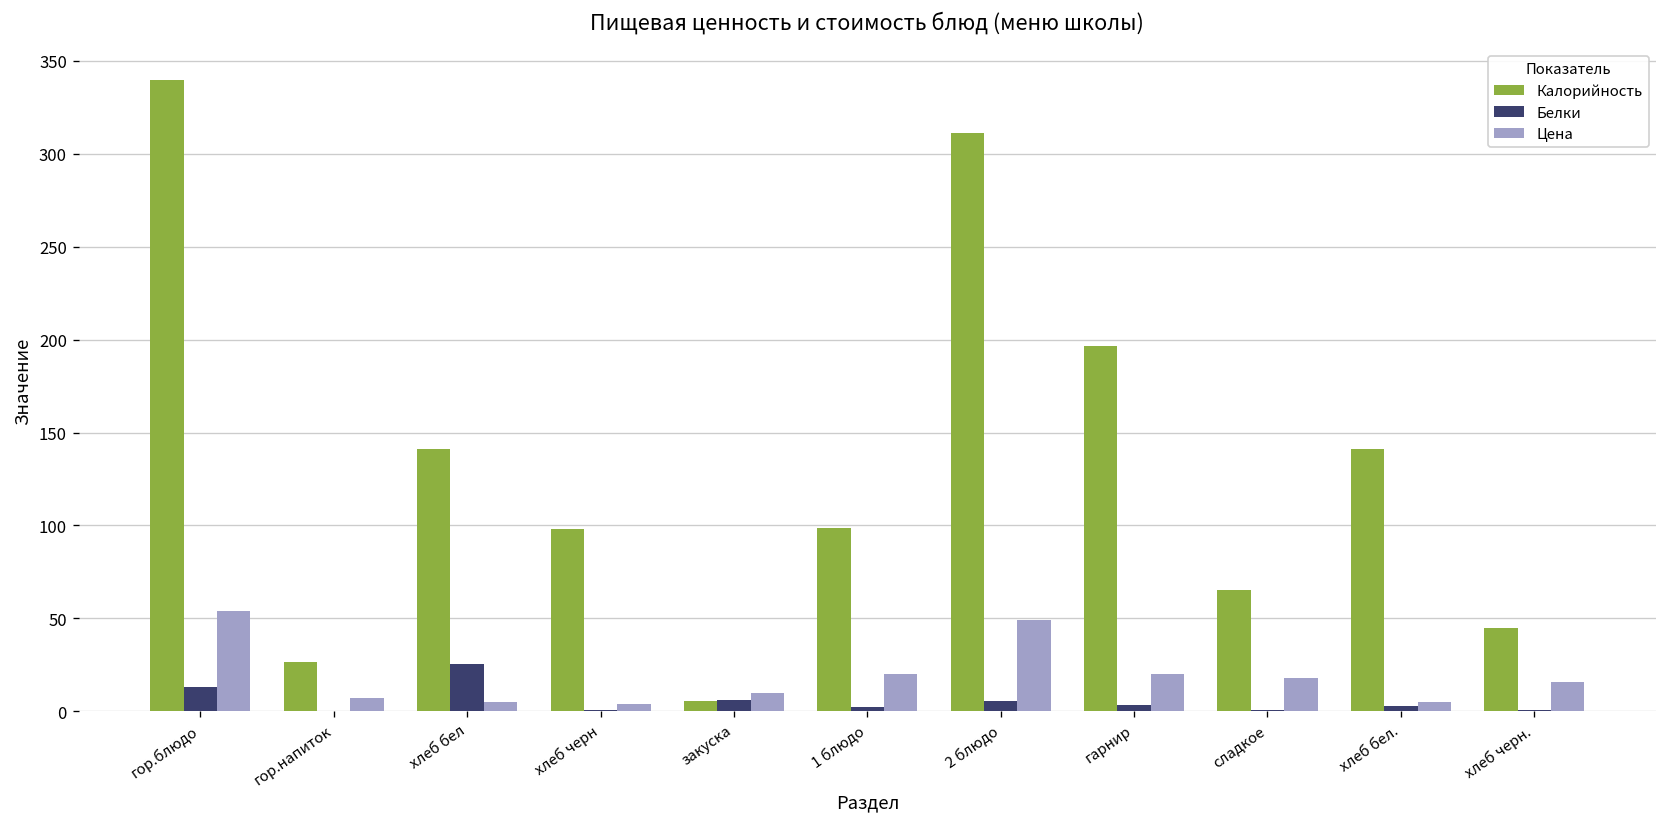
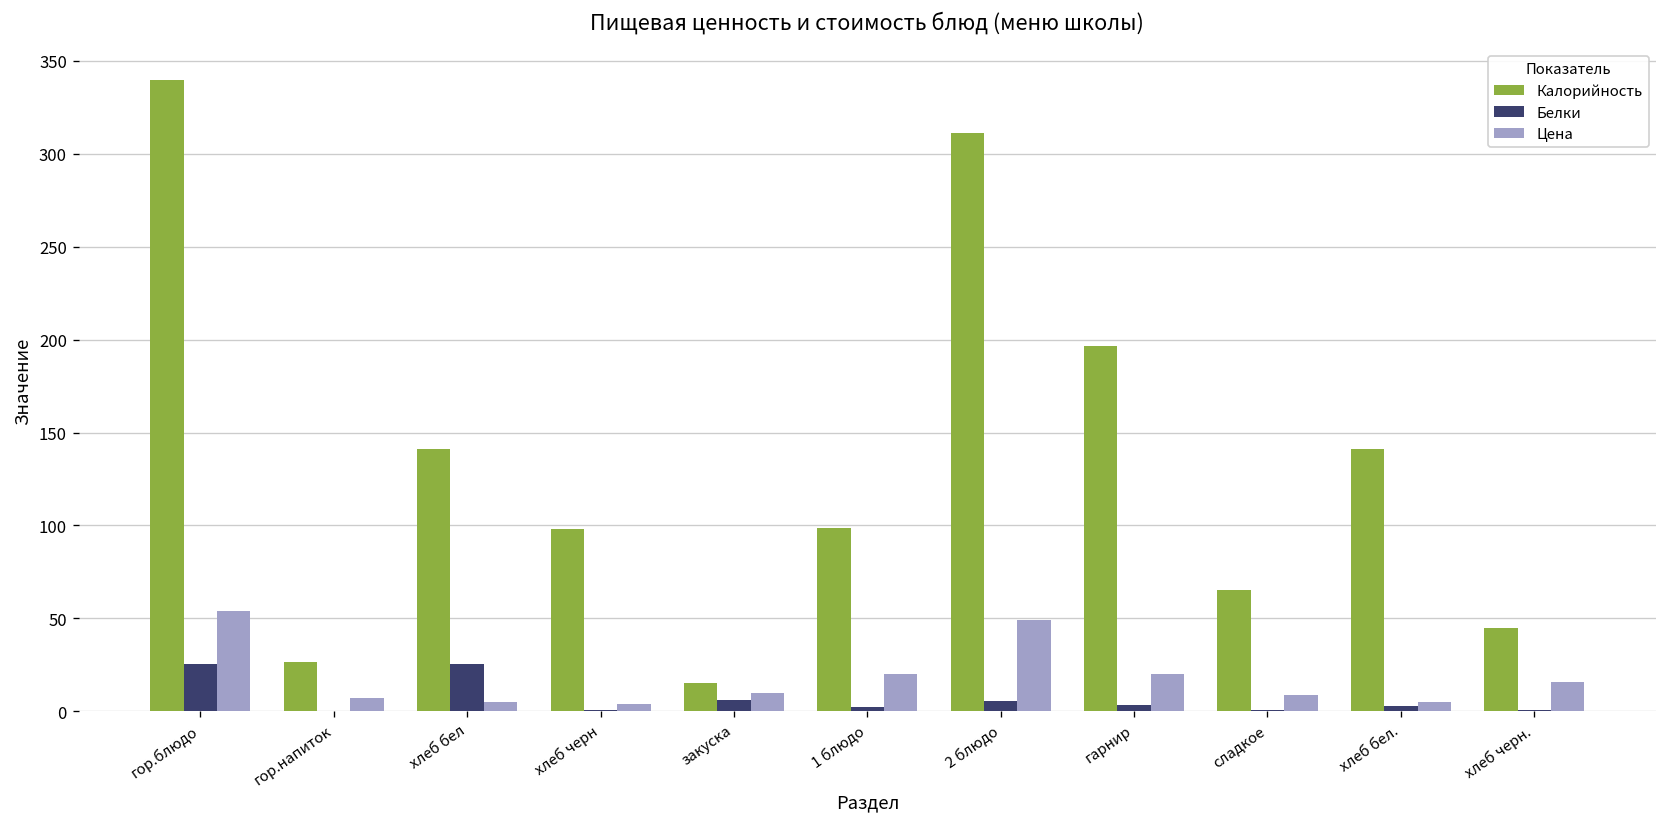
Белки, гор.блюдо: 13 -> 26
Калорийность, закуска: 6 -> 15
Цена, сладкое: 18 -> 9
